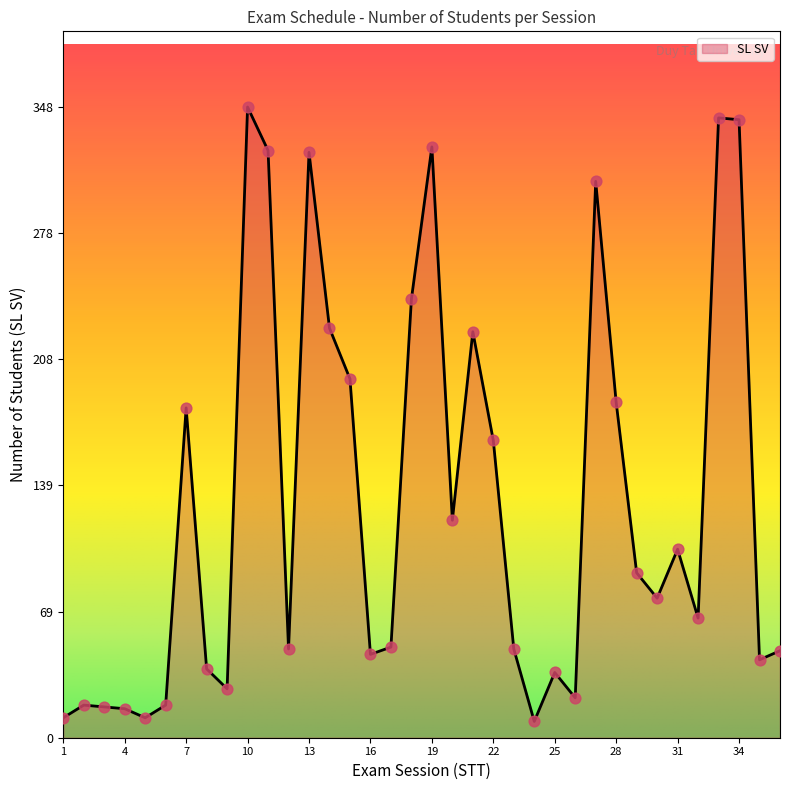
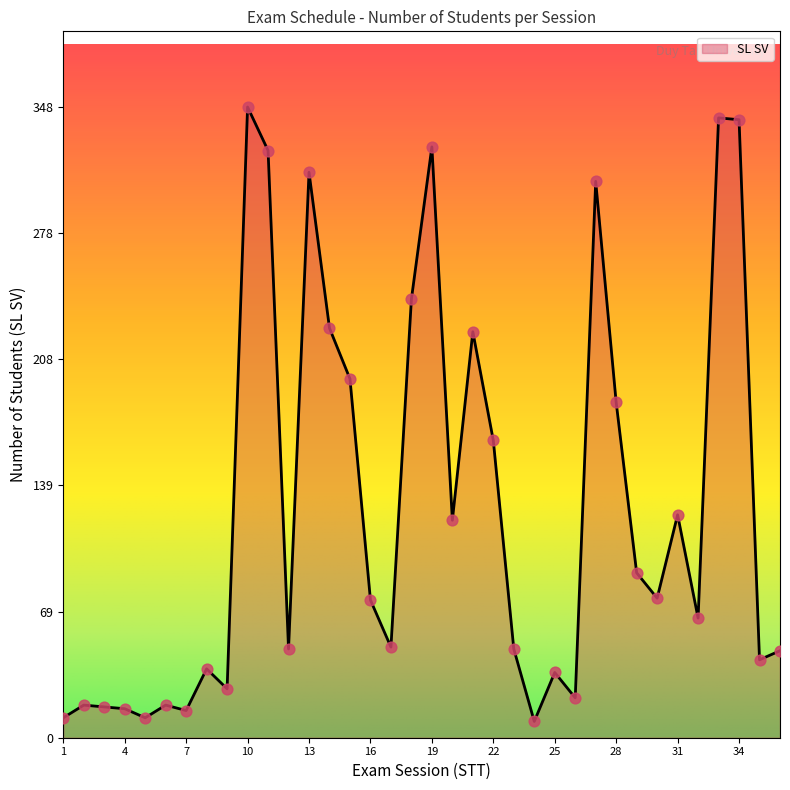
7: 182 -> 15
13: 323 -> 312
16: 46 -> 76
31: 104 -> 123
